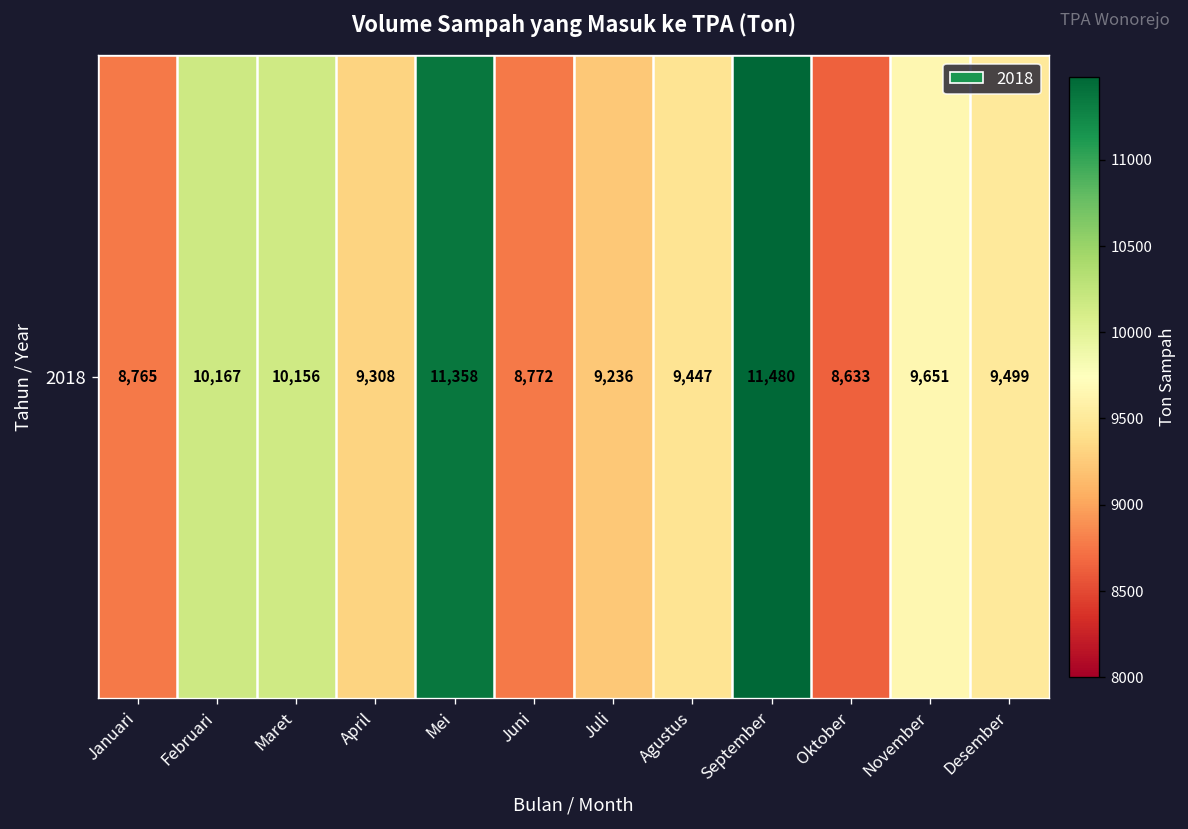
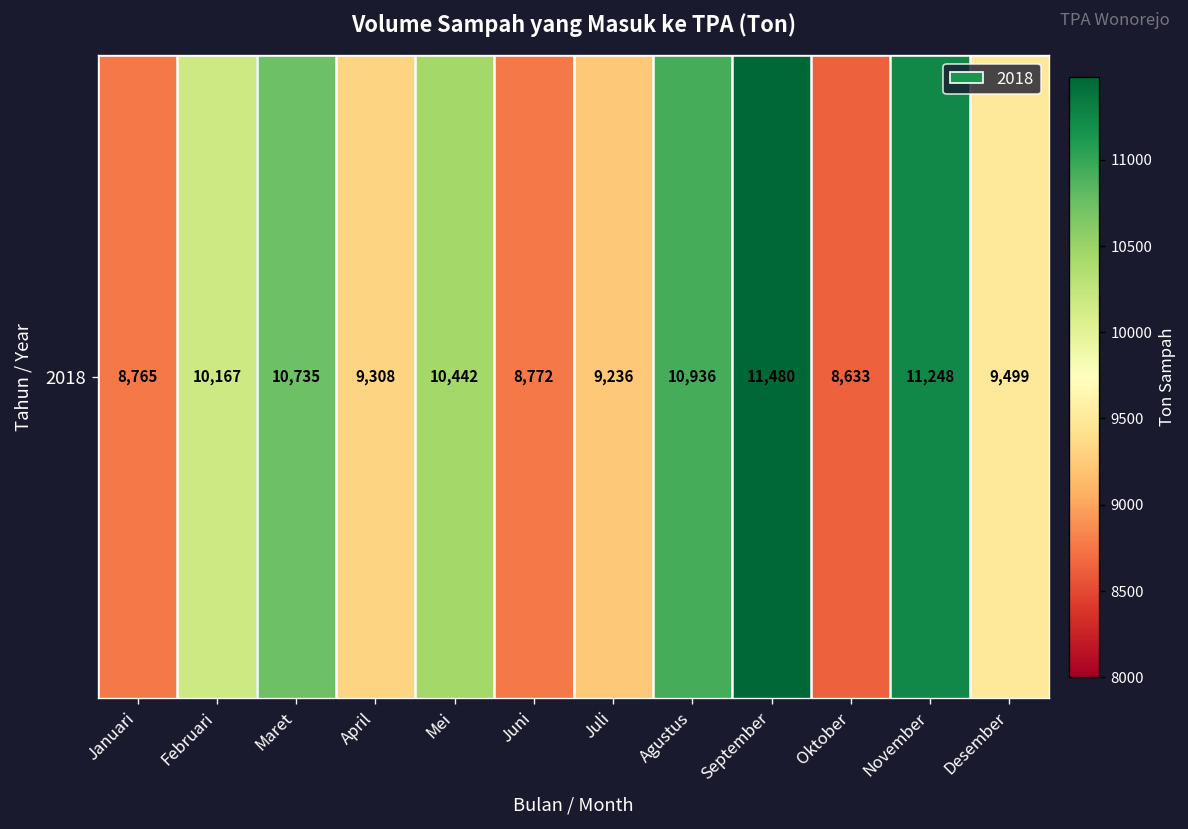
2018, Maret: 10,156 -> 10,735
2018, Mei: 11,358 -> 10,442
2018, Agustus: 9,447 -> 10,936
2018, November: 9,651 -> 11,248
